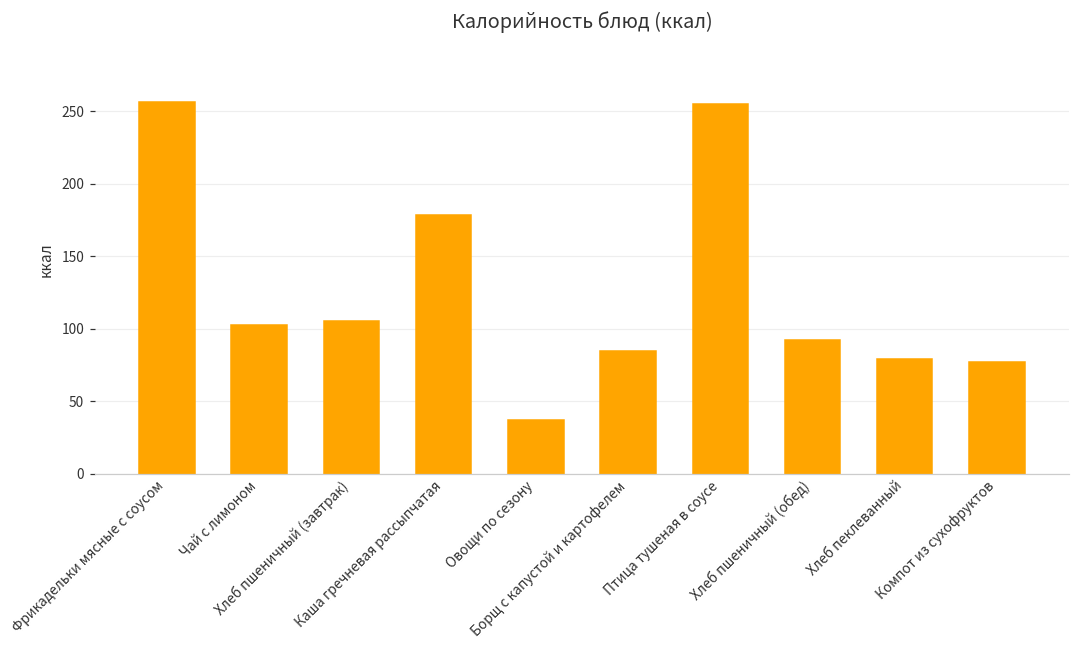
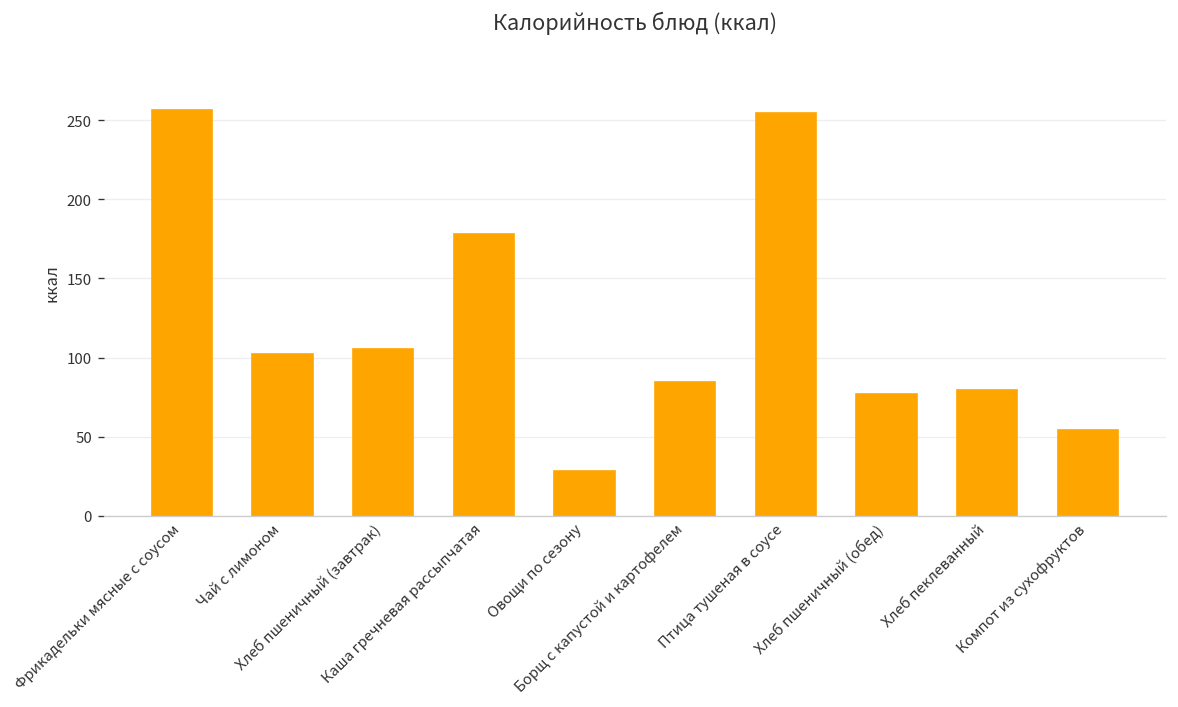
Овощи по сезону: 37 -> 28
Хлеб пшеничный (обед): 92 -> 77
Компот из сухофруктов: 77 -> 54
